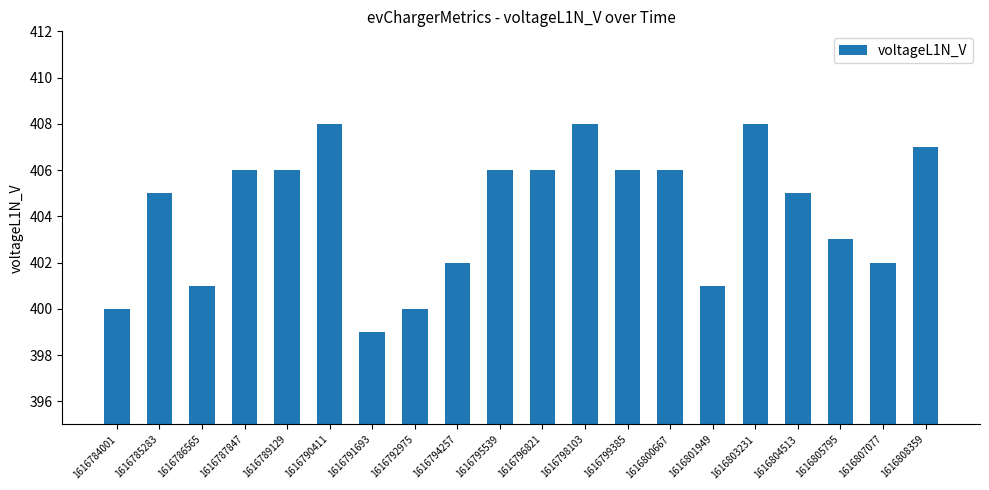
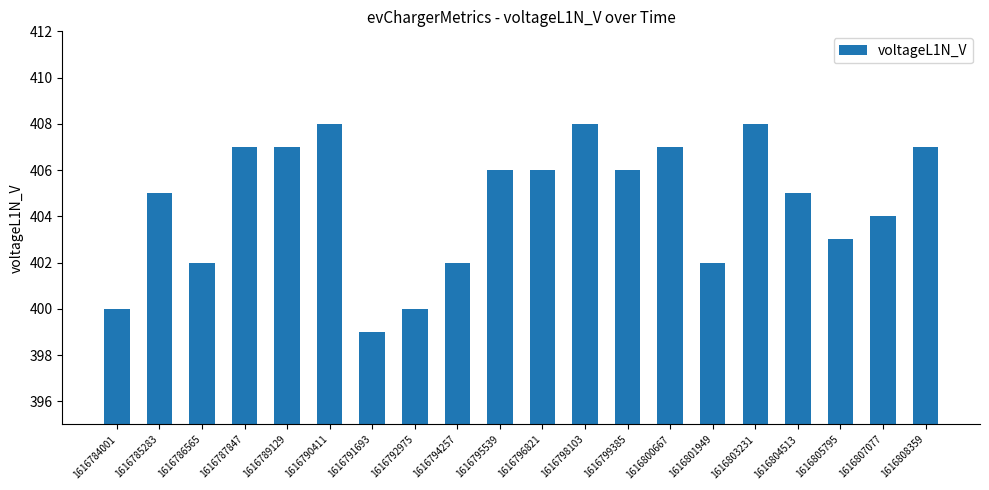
1616786565: 401 -> 402
1616787847: 406 -> 407
1616789129: 406 -> 407
1616800667: 406 -> 407
1616801949: 401 -> 402
1616807077: 402 -> 404
